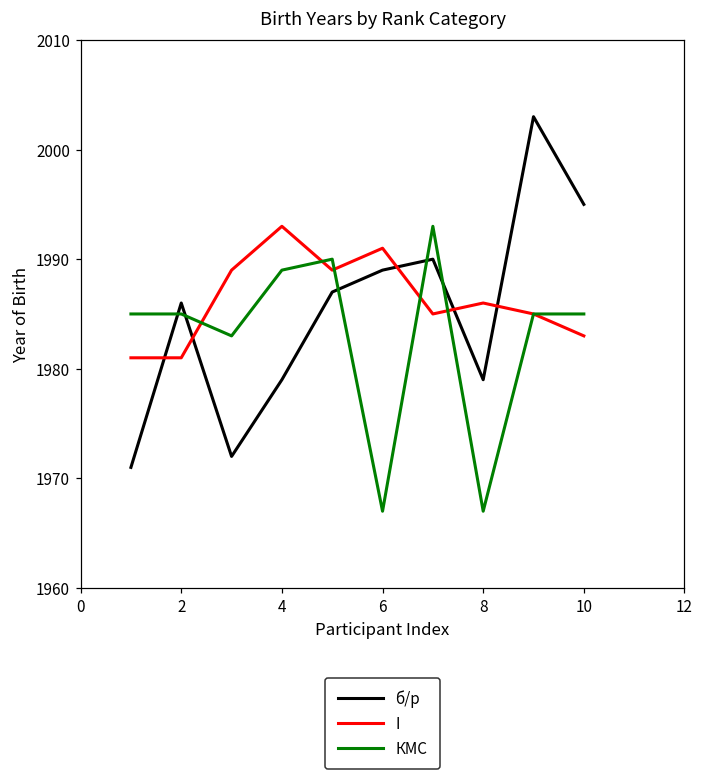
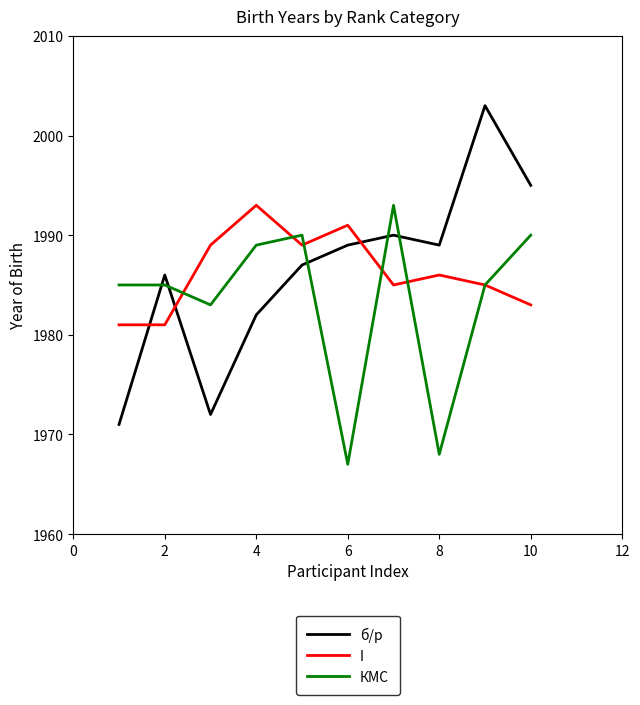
б/р, 4: 1979 -> 1982
б/р, 8: 1979 -> 1989
КМС, 8: 1967 -> 1968
КМС, 10: 1985 -> 1990
